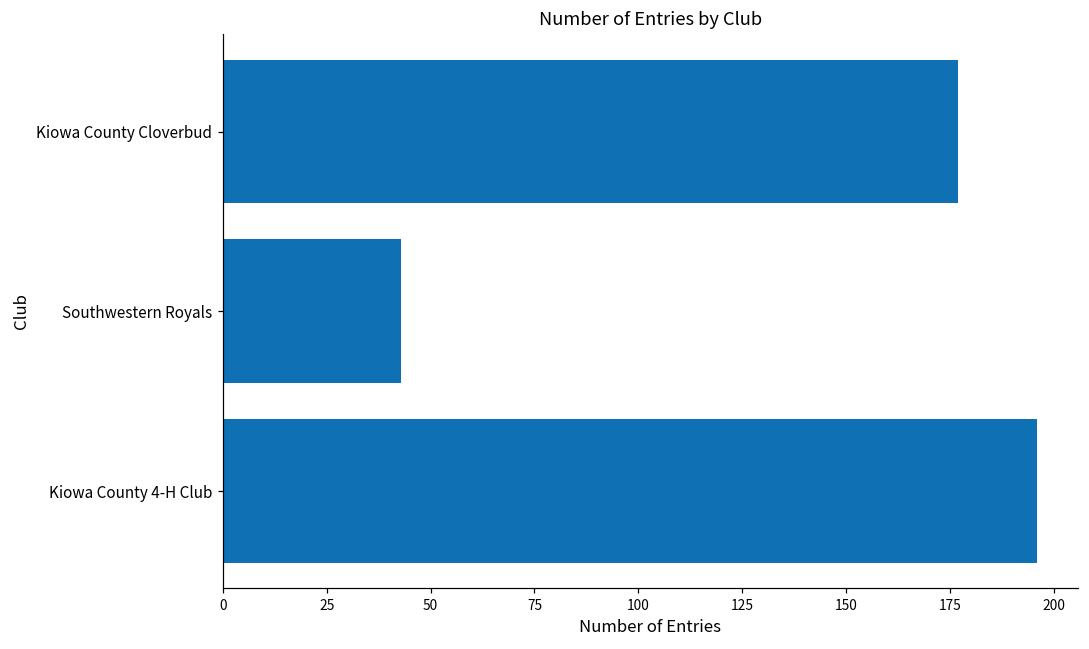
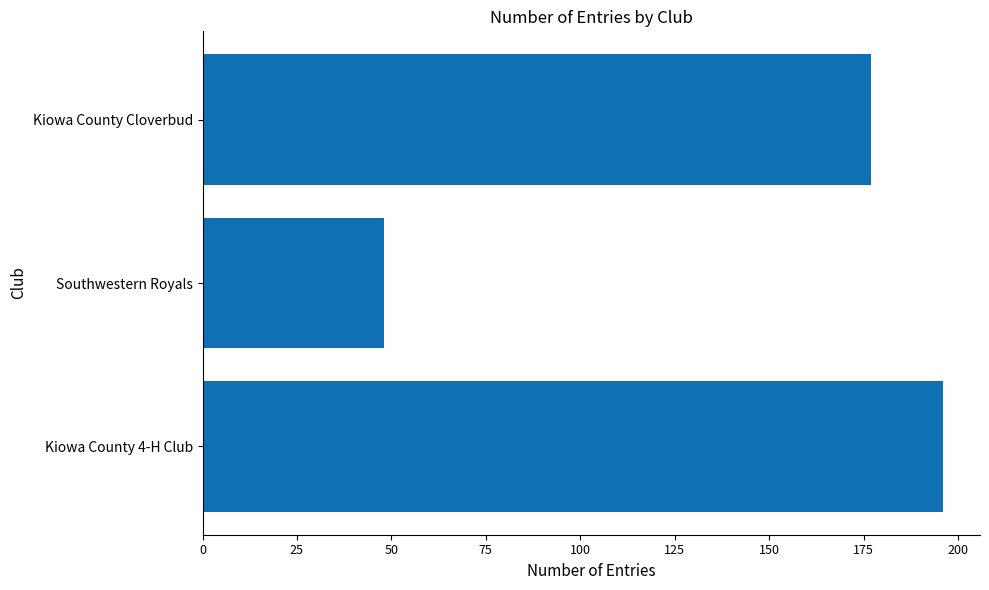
Southwestern Royals: 43 -> 48
